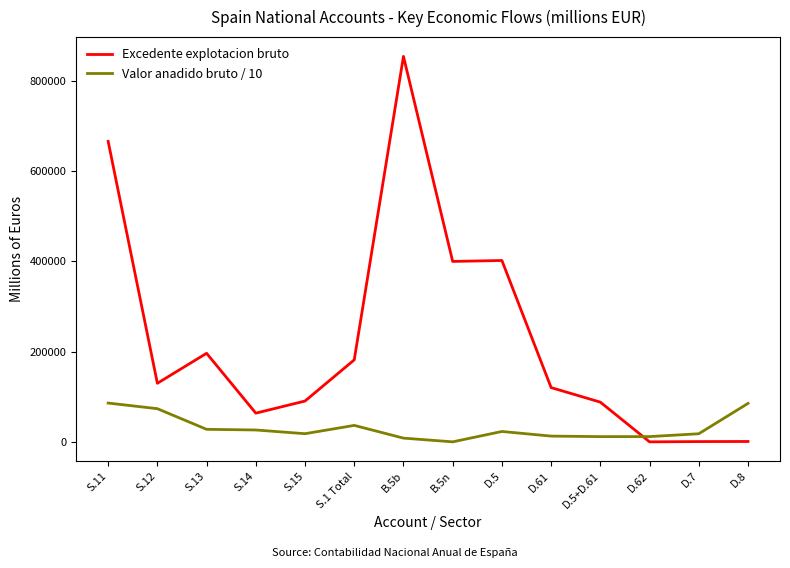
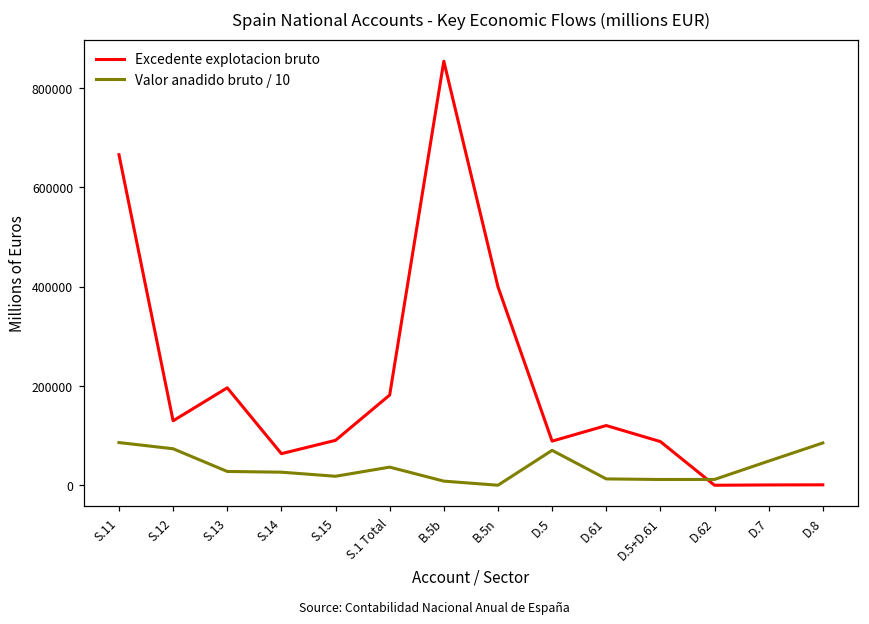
Excedente explotacion bruto, D.5: 400000 -> 90000
Valor anadido bruto / 10, D.5: 20000 -> 70000
Valor anadido bruto / 10, D.7: 20000 -> 50000
